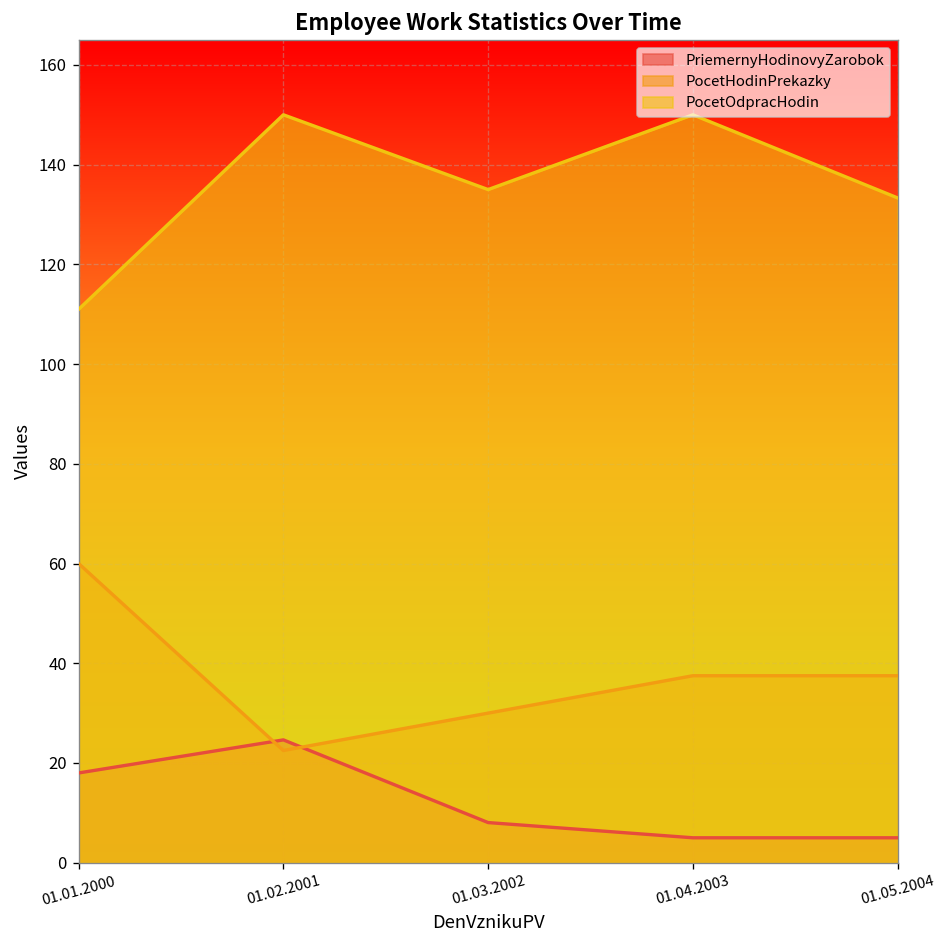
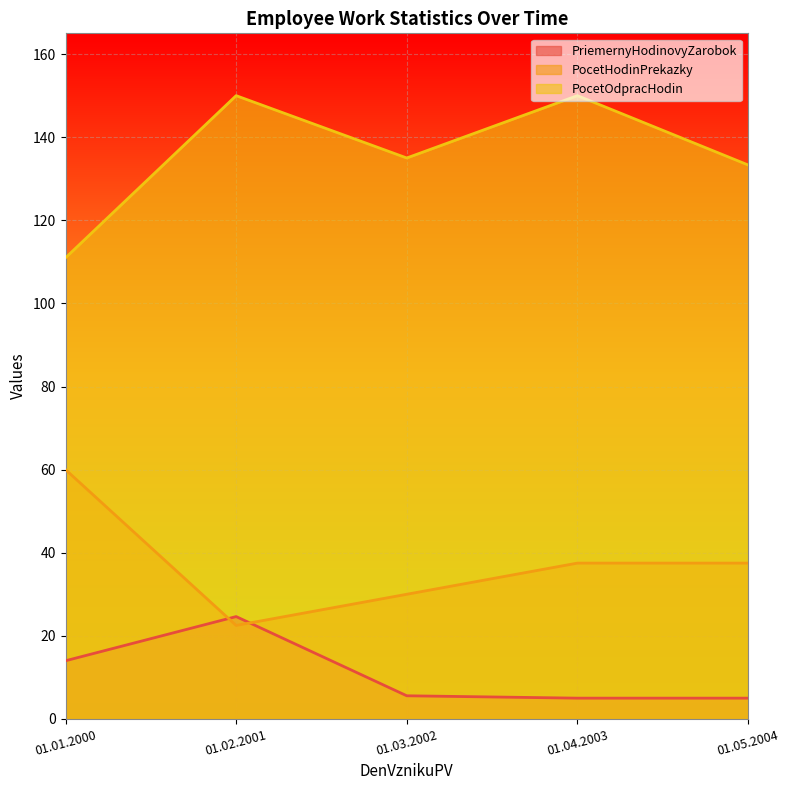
PriemernyHodinovyZarobok, 01.01.2000: 18 -> 14
PriemernyHodinovyZarobok, 01.03.2002: 8 -> 6
